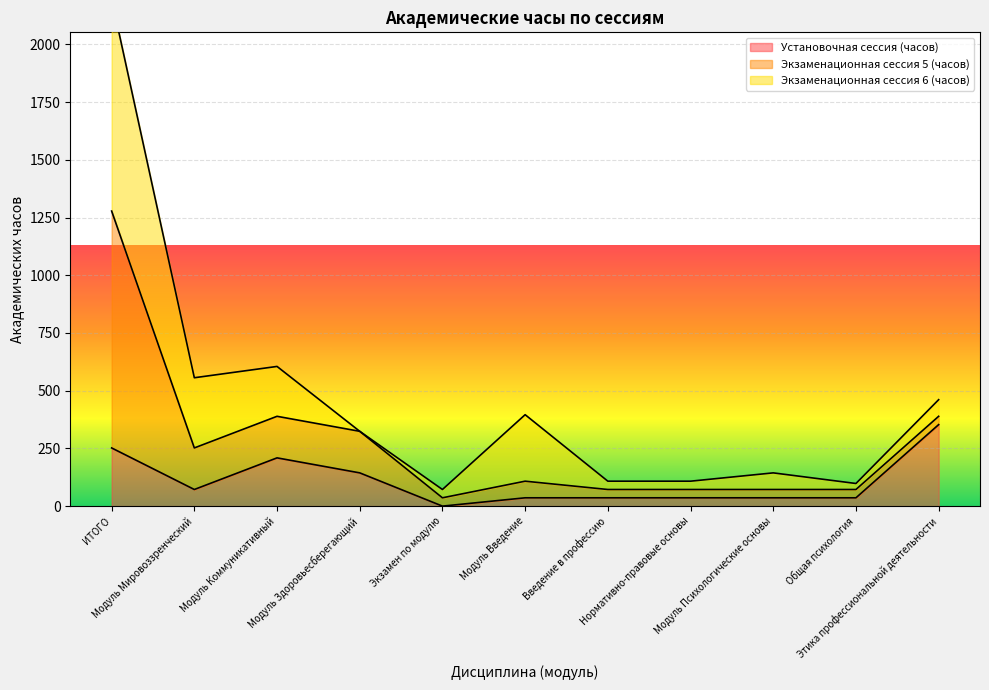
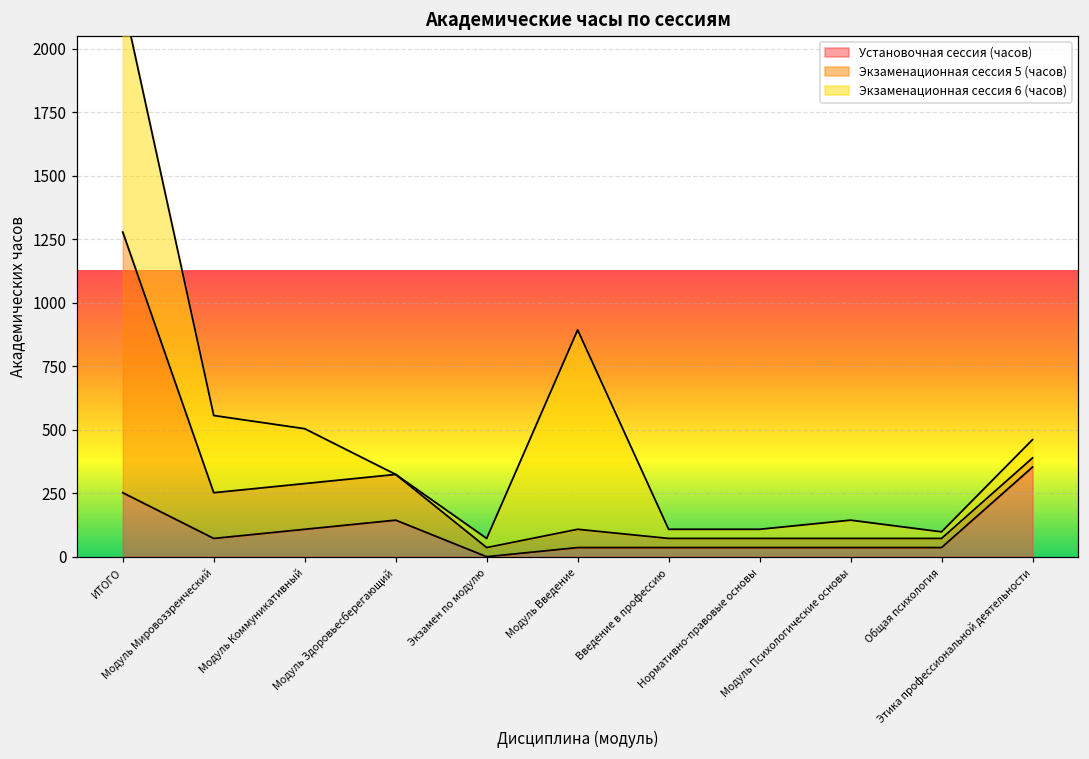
Установочная сессия (часов), Модуль Коммуникативный: 210 -> 110
Экзаменационная сессия 6 (часов), Модуль Введение: 290 -> 790
